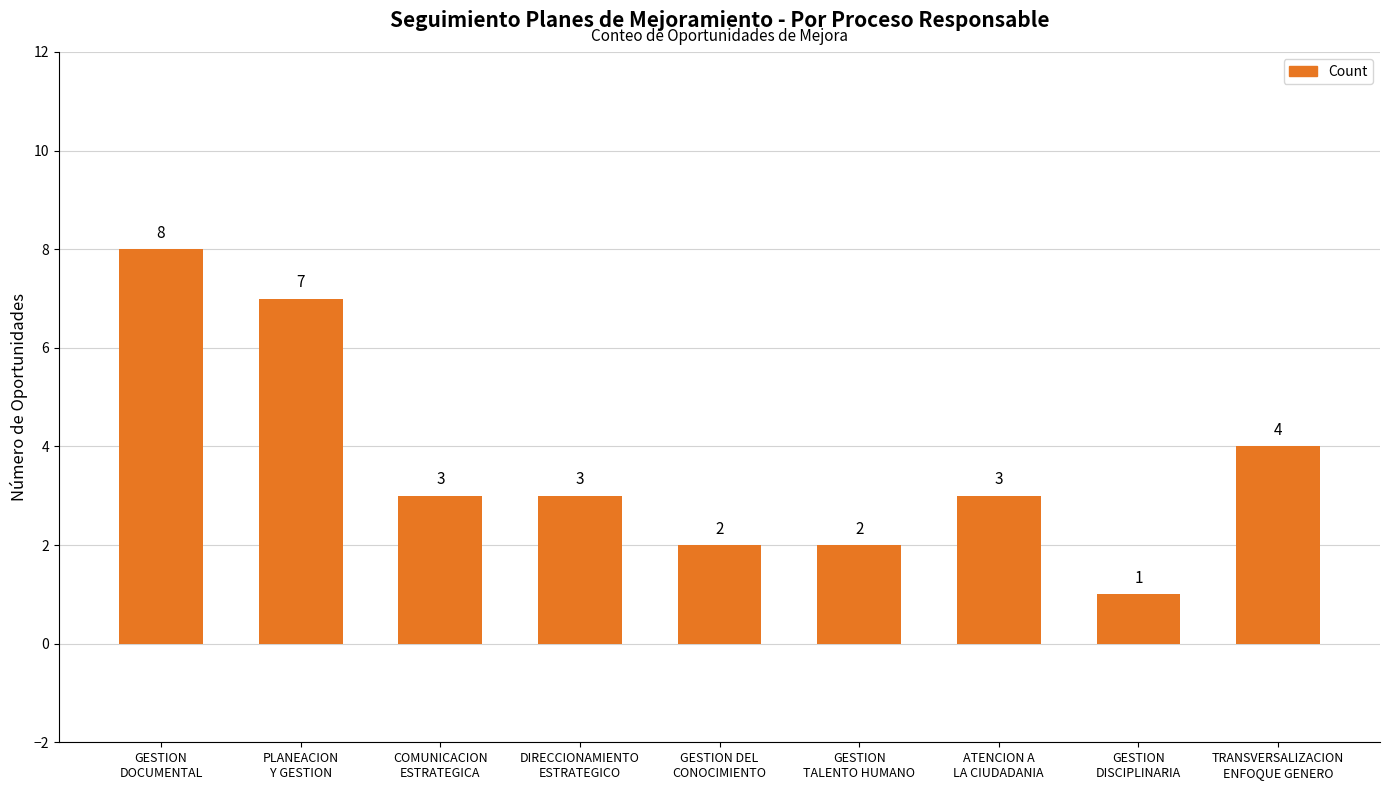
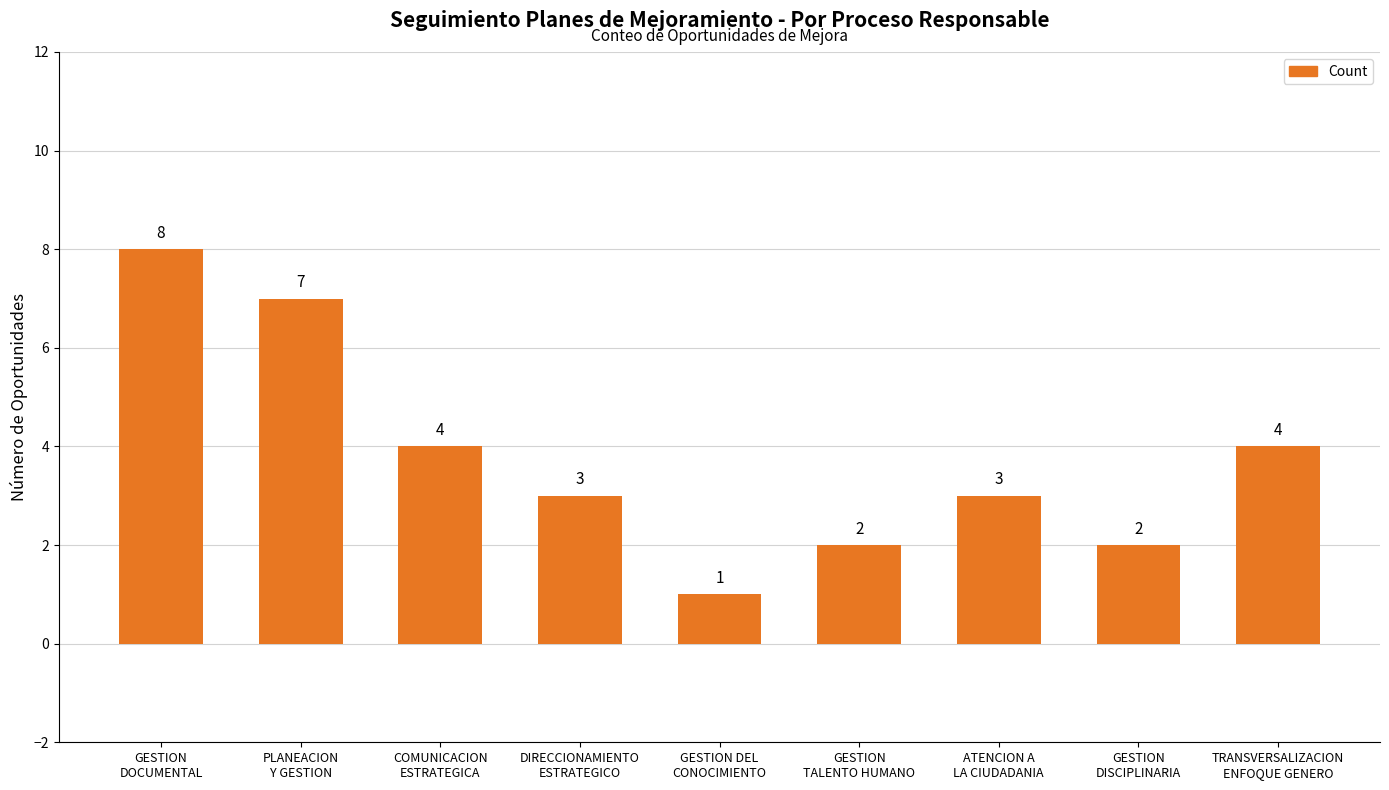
COMUNICACION ESTRATEGICA: 3 -> 4
GESTION DEL CONOCIMIENTO: 2 -> 1
GESTION DISCIPLINARIA: 1 -> 2
